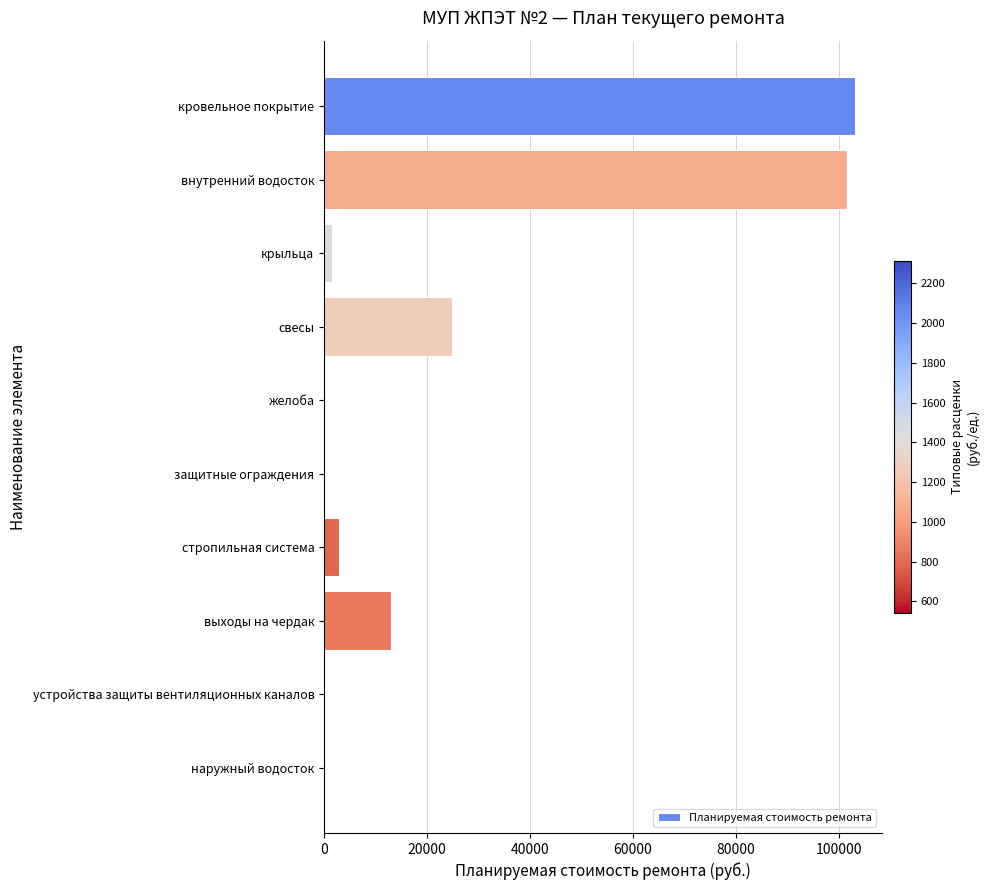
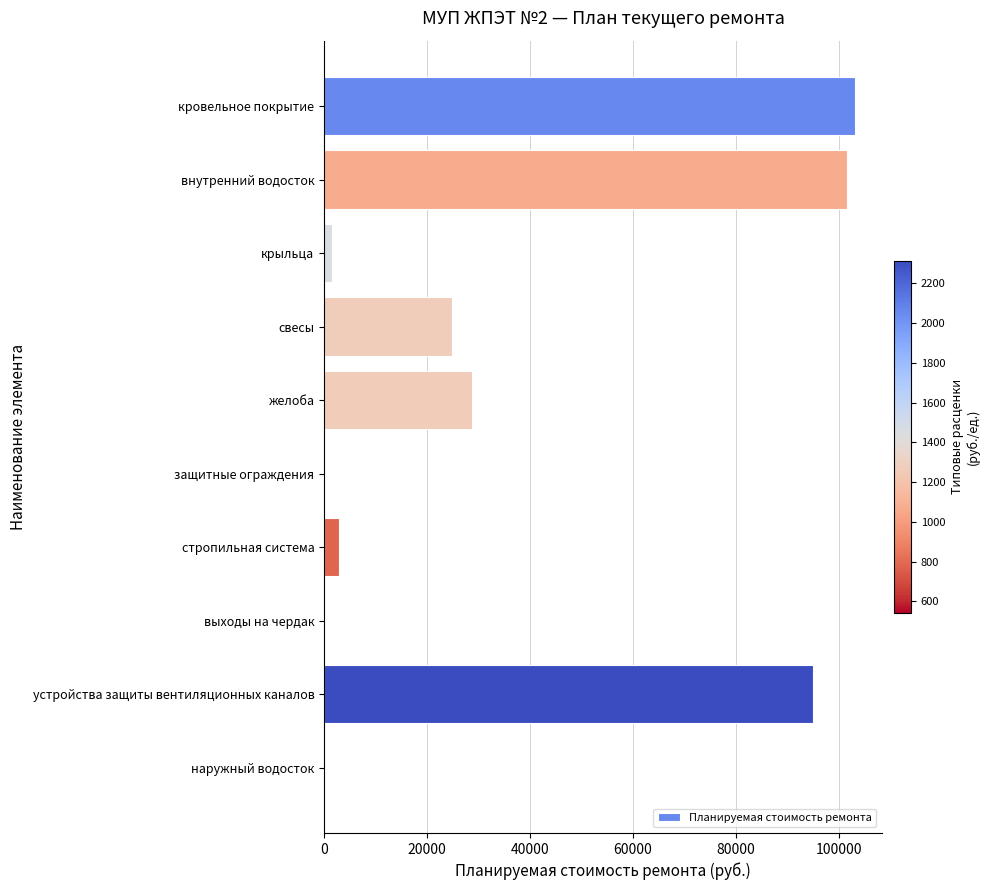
желоба: 0 -> 29000
выходы на чердак: 13000 -> 0
устройства защиты вентиляционных каналов: 0 -> 95000
